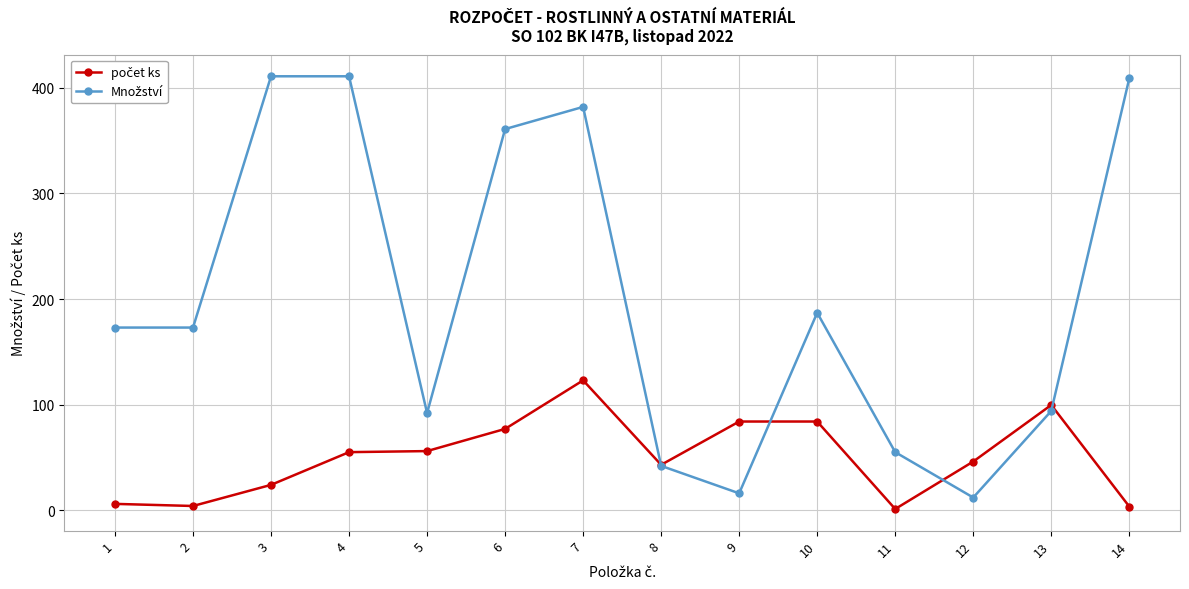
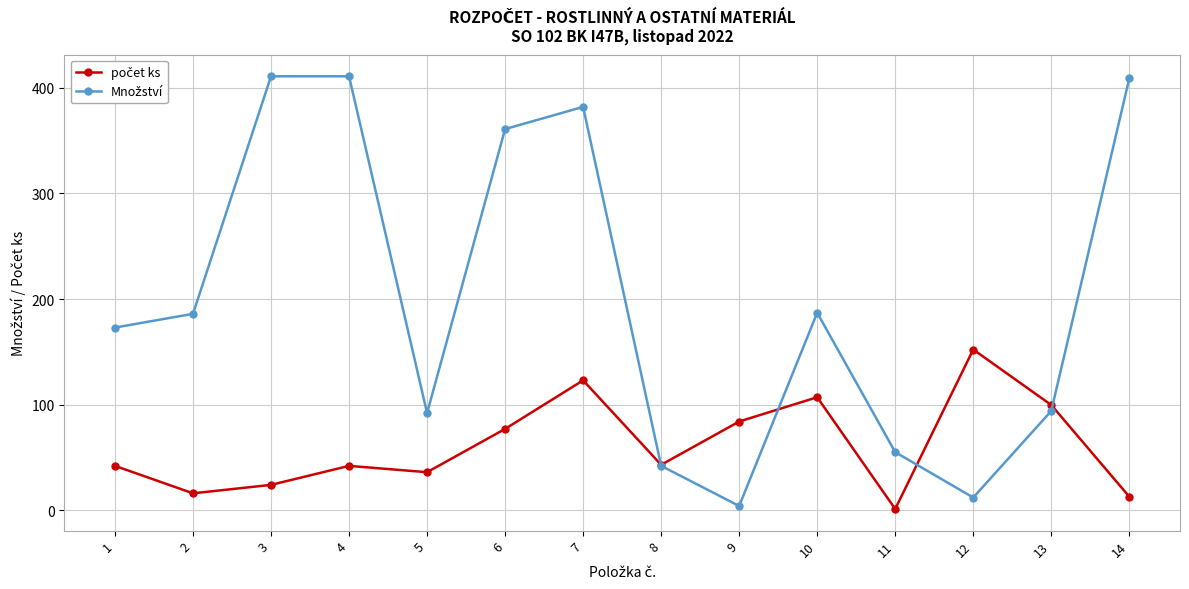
počet ks, 1: 6 -> 42
počet ks, 2: 4 -> 16
Množství, 2: 173 -> 186
počet ks, 4: 55 -> 42
počet ks, 5: 56 -> 36
Množství, 9: 16 -> 4
počet ks, 10: 84 -> 107
počet ks, 12: 46 -> 152
počet ks, 14: 3 -> 13
